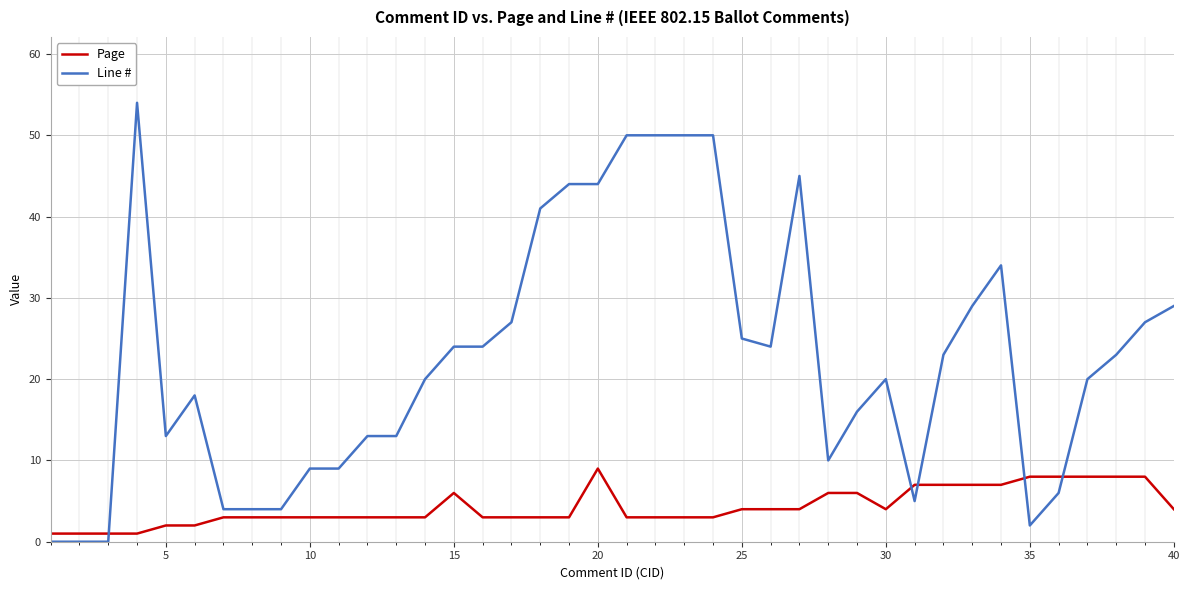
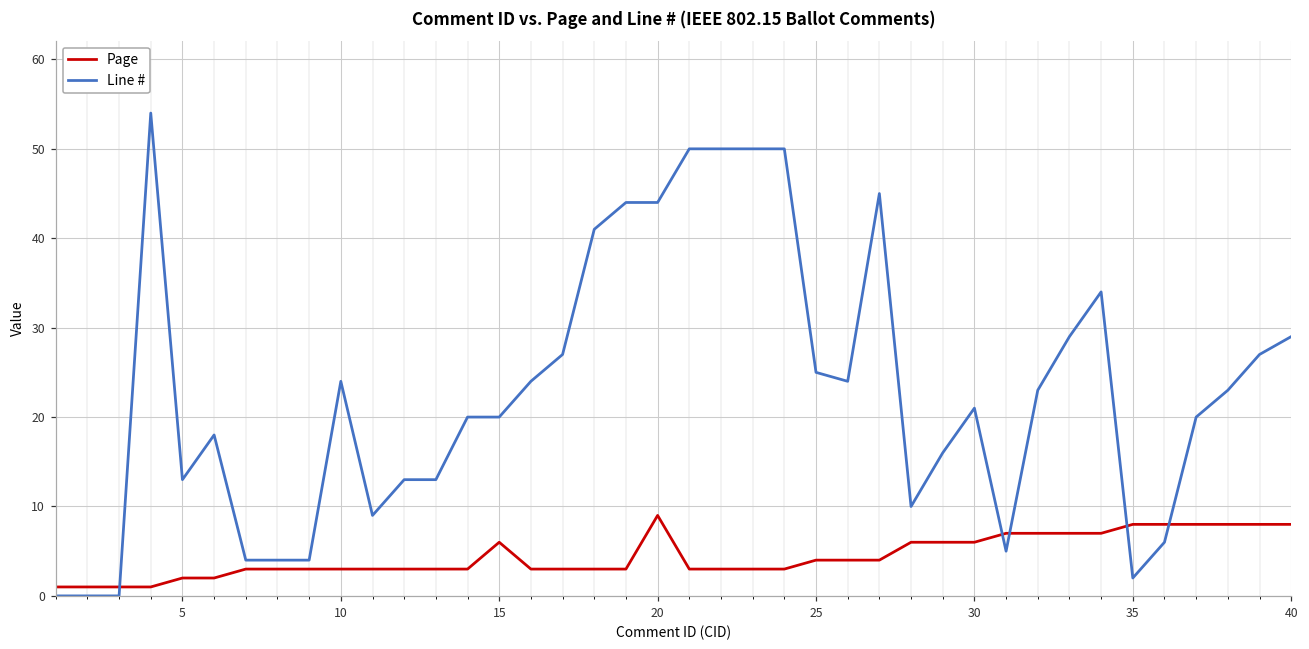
Line #, 10: 9 -> 24
Line #, 15: 24 -> 20
Page, 30: 4 -> 6
Line #, 30: 20 -> 21
Page, 40: 4 -> 8
